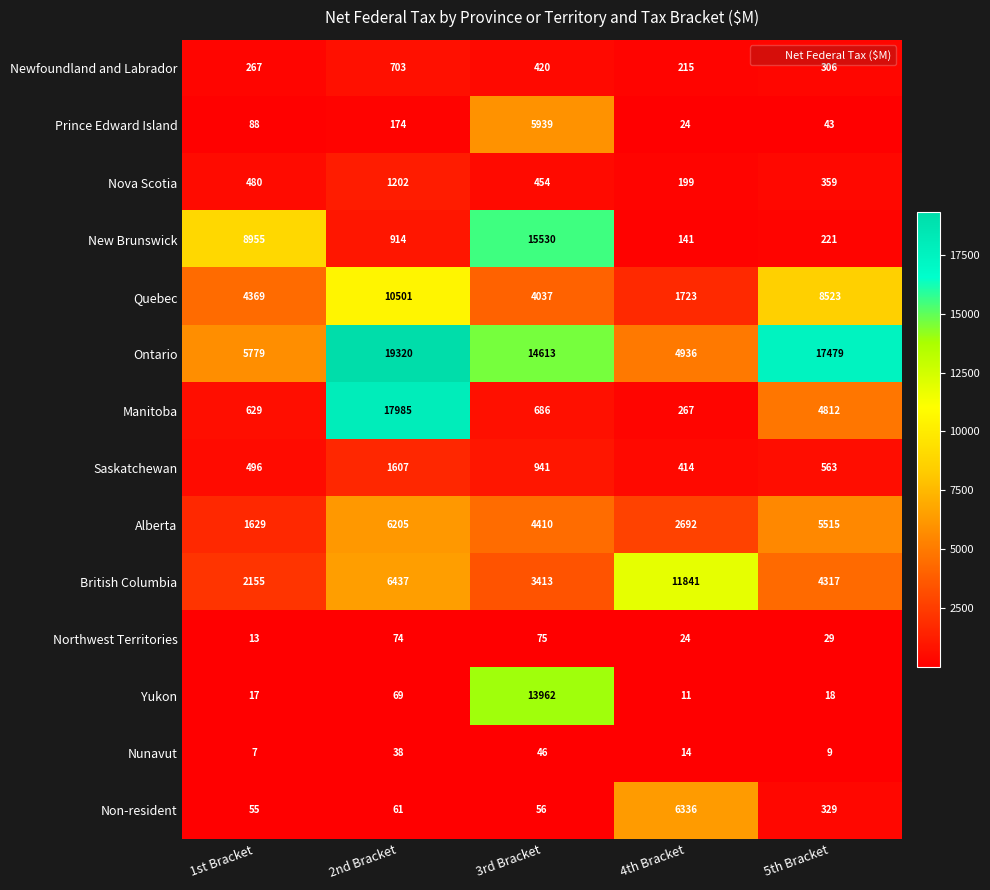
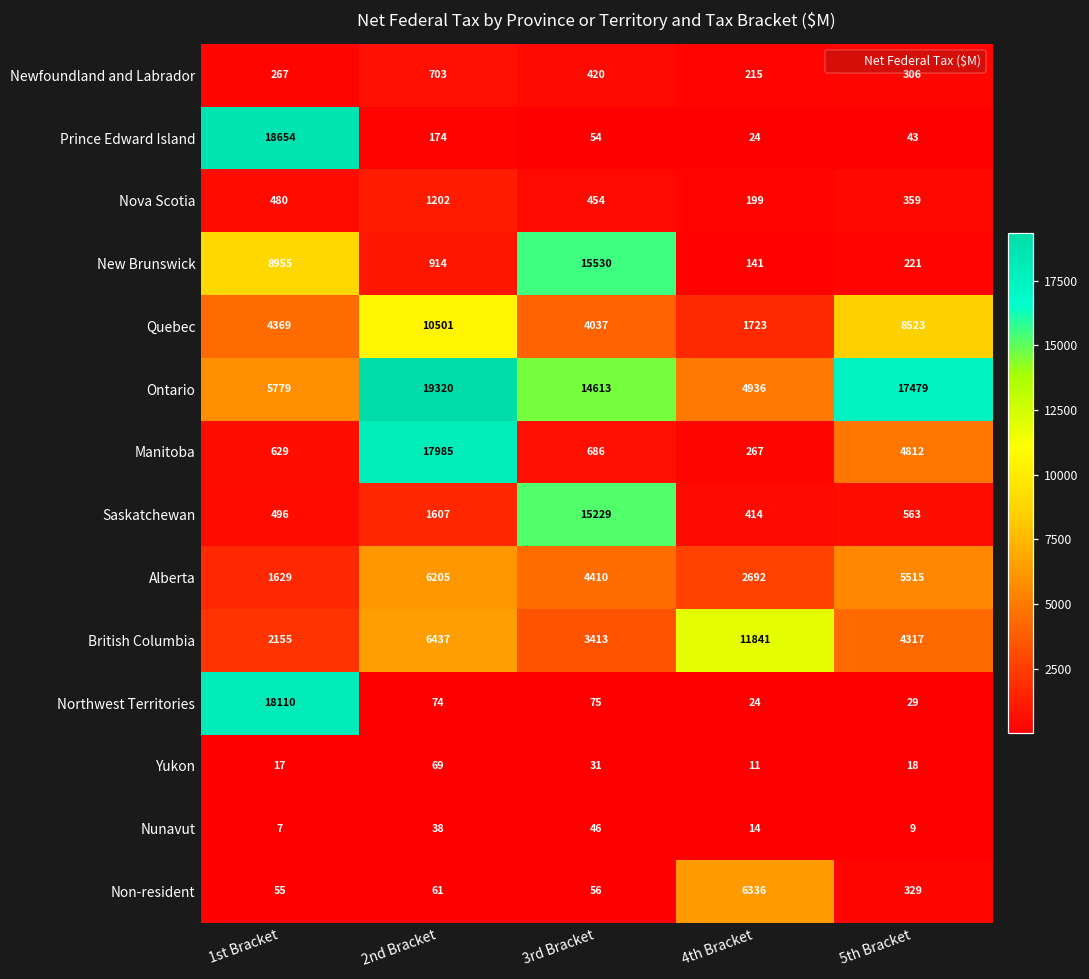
Prince Edward Island, 1st Bracket: 88 -> 18654
Prince Edward Island, 3rd Bracket: 5939 -> 54
Saskatchewan, 3rd Bracket: 941 -> 15229
Northwest Territories, 1st Bracket: 13 -> 18110
Yukon, 3rd Bracket: 13962 -> 31
